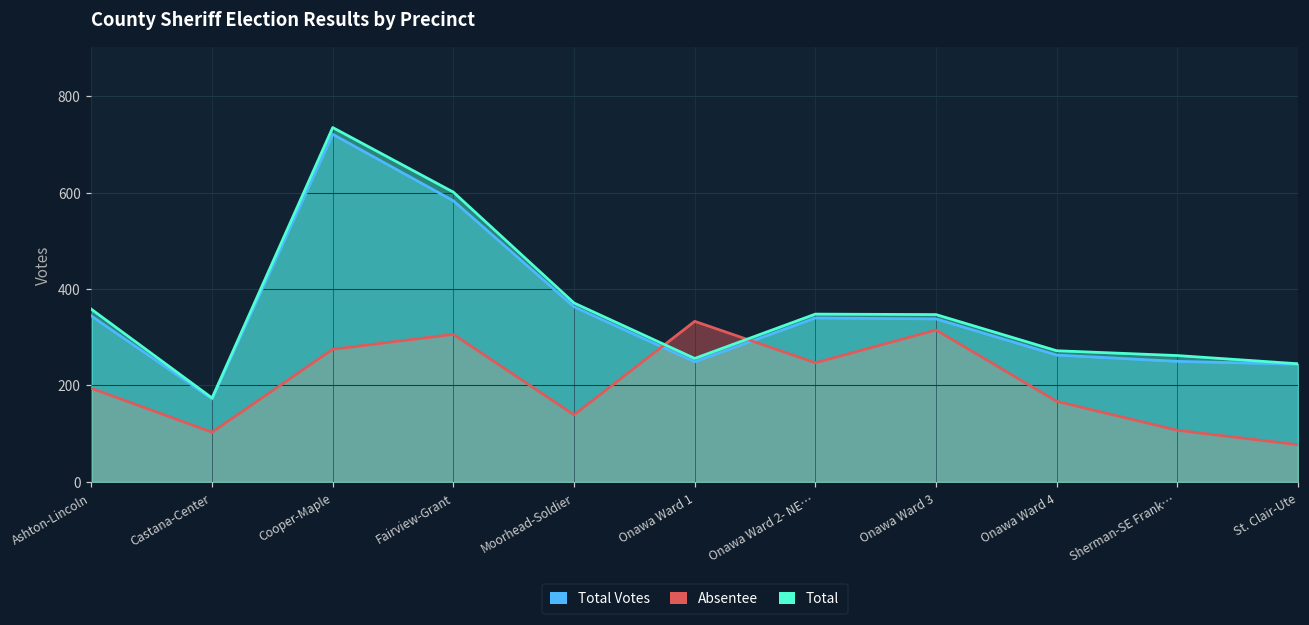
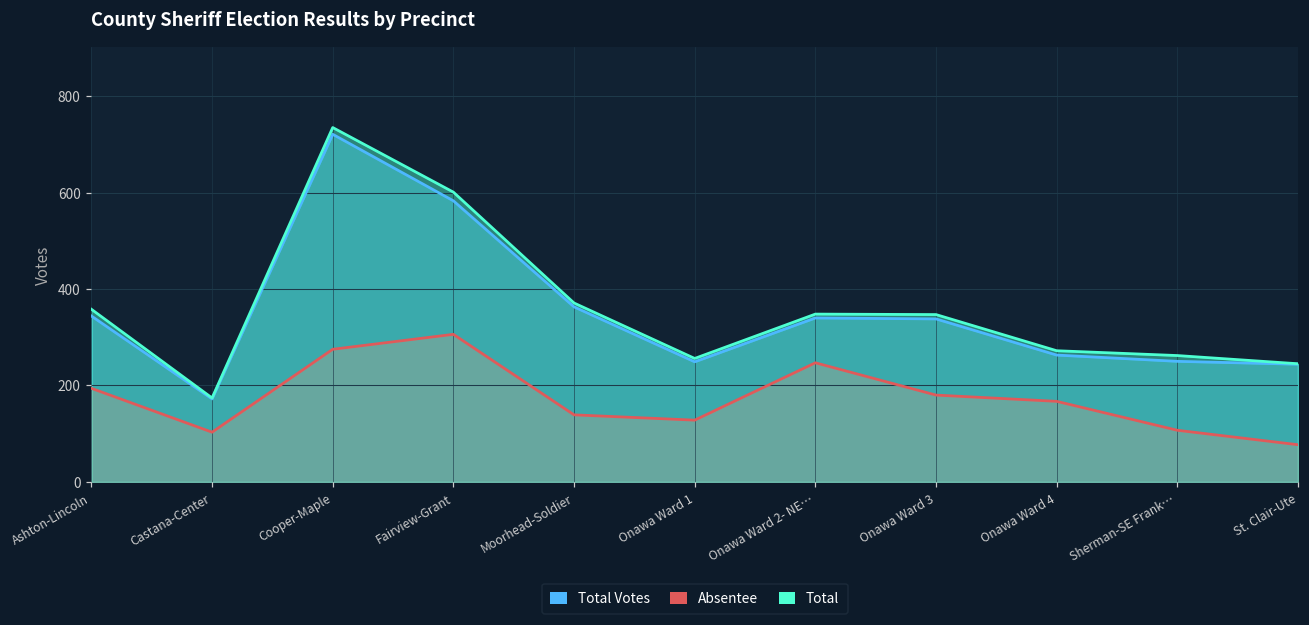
Absentee, Onawa Ward 1: 330 -> 130
Absentee, Onawa Ward 3: 320 -> 180
